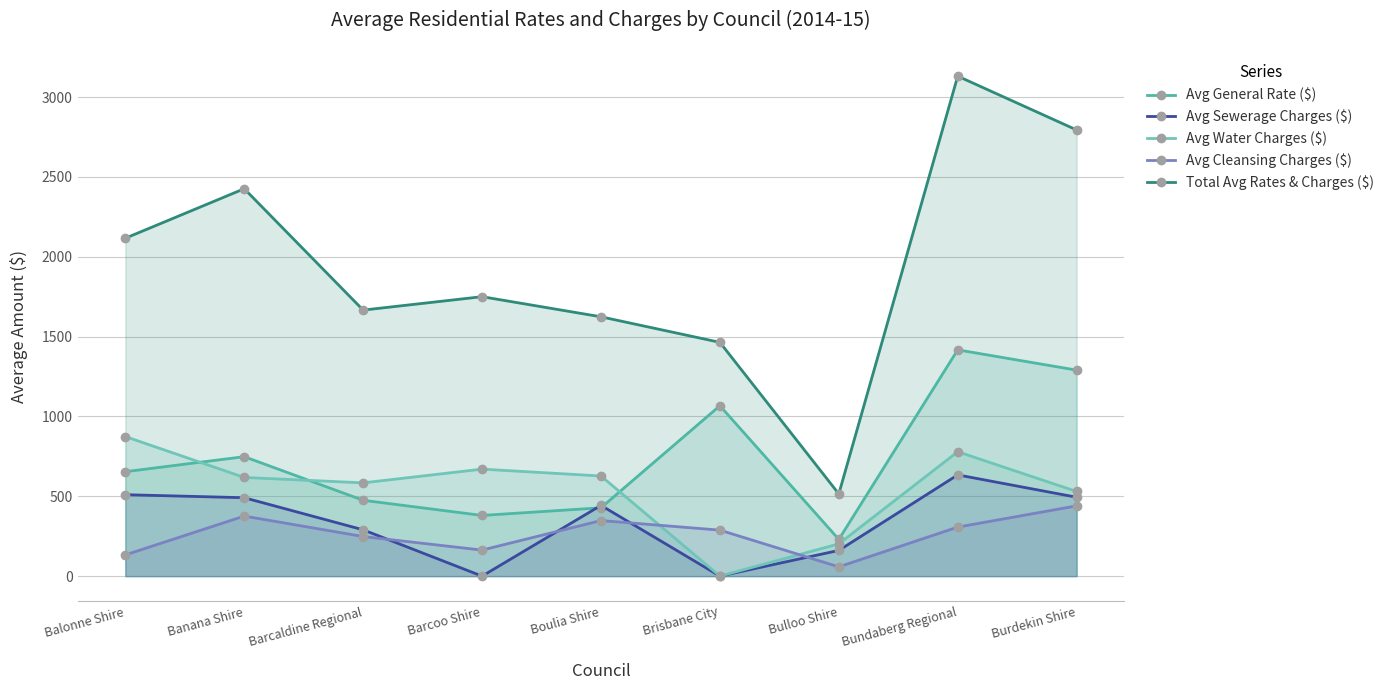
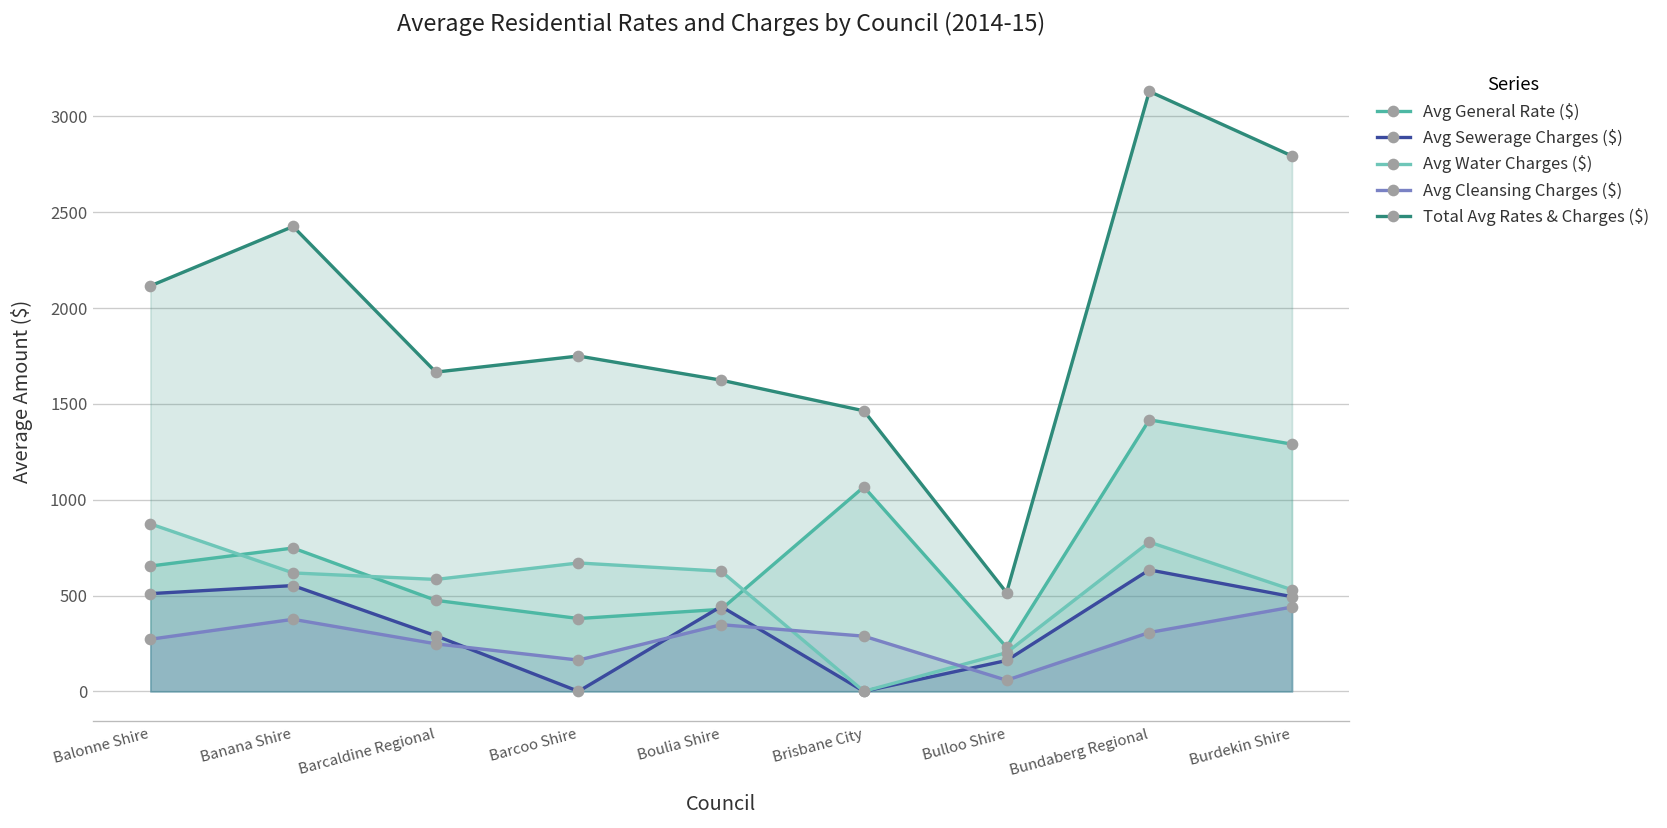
Avg Cleansing Charges ($), Balonne Shire: 130 -> 270
Avg Sewerage Charges ($), Banana Shire: 490 -> 550
